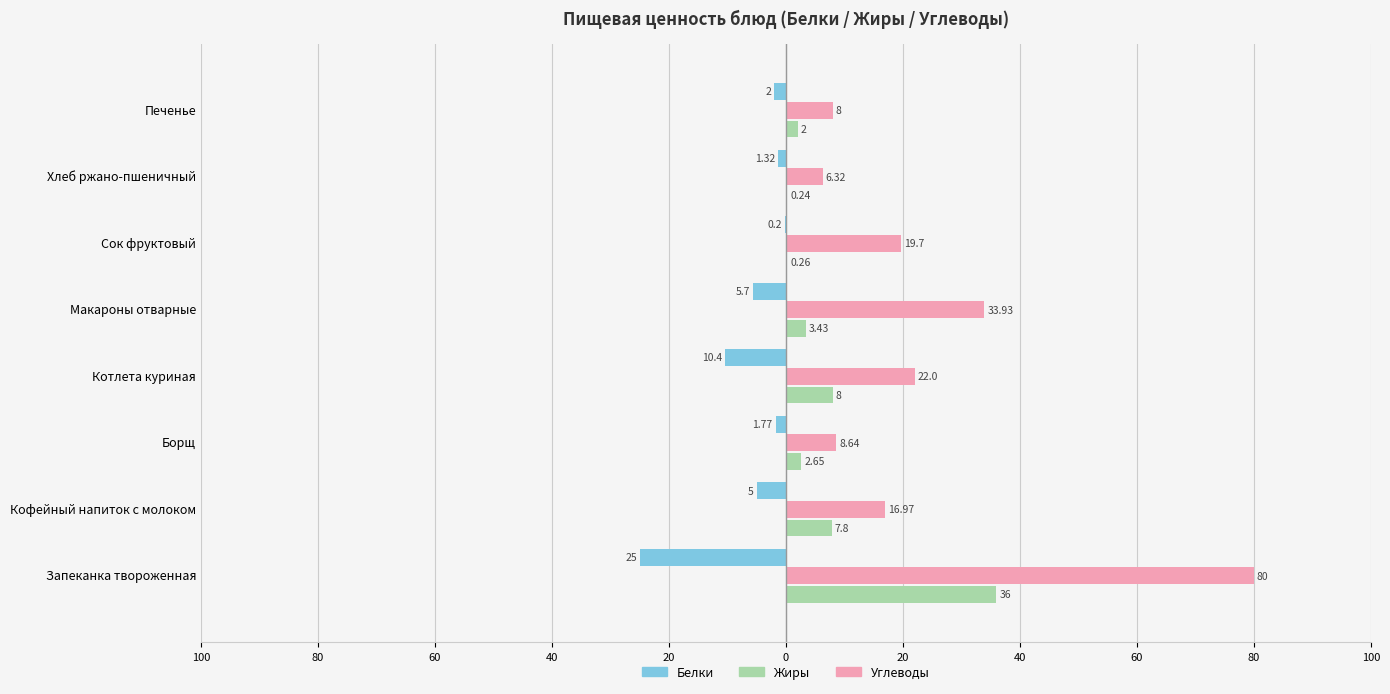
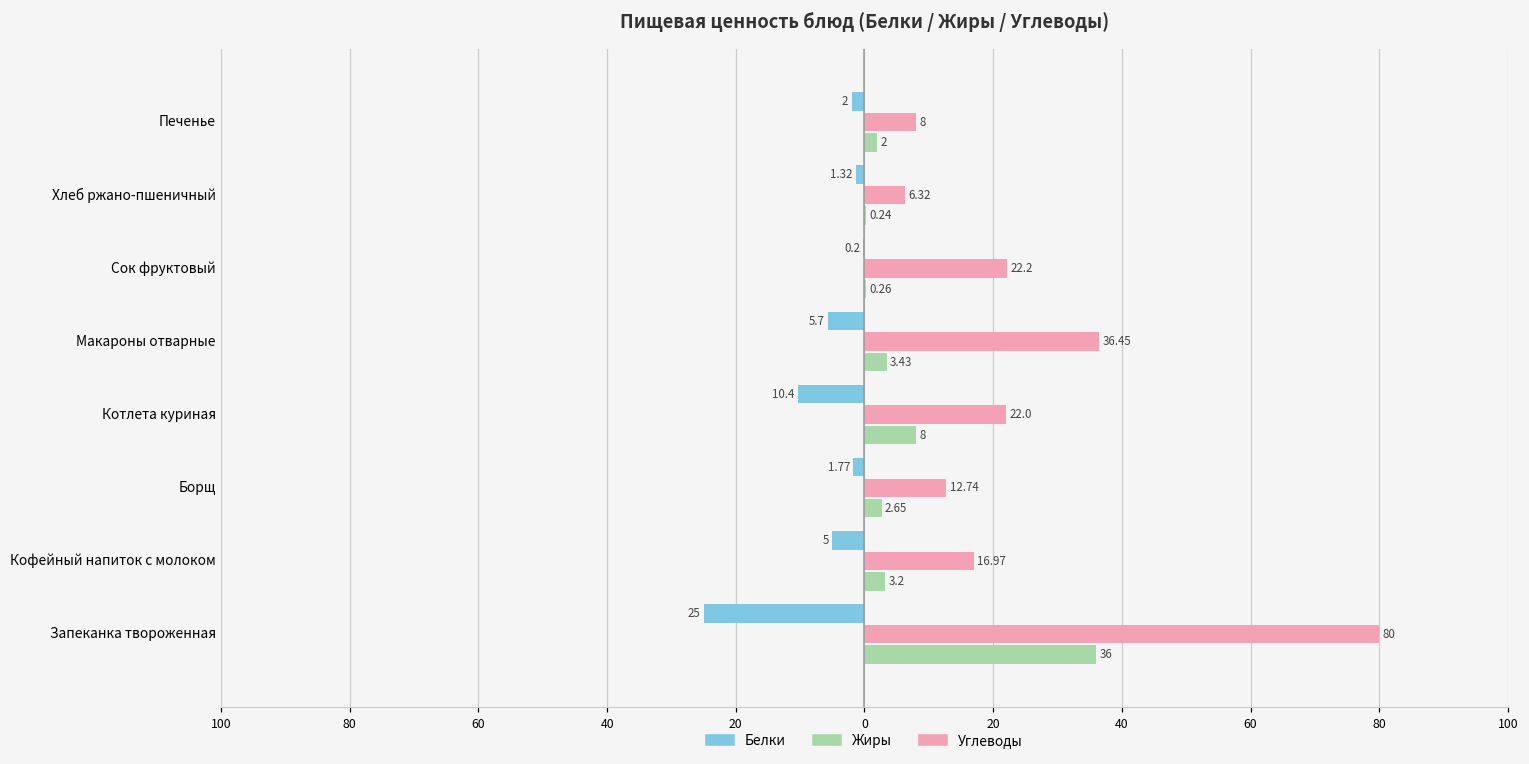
Углеводы, Сок фруктовый: 19.7 -> 22.2
Углеводы, Макароны отварные: 33.93 -> 36.45
Углеводы, Борщ: 8.64 -> 12.74
Жиры, Кофейный напиток с молоком: 7.8 -> 3.2
